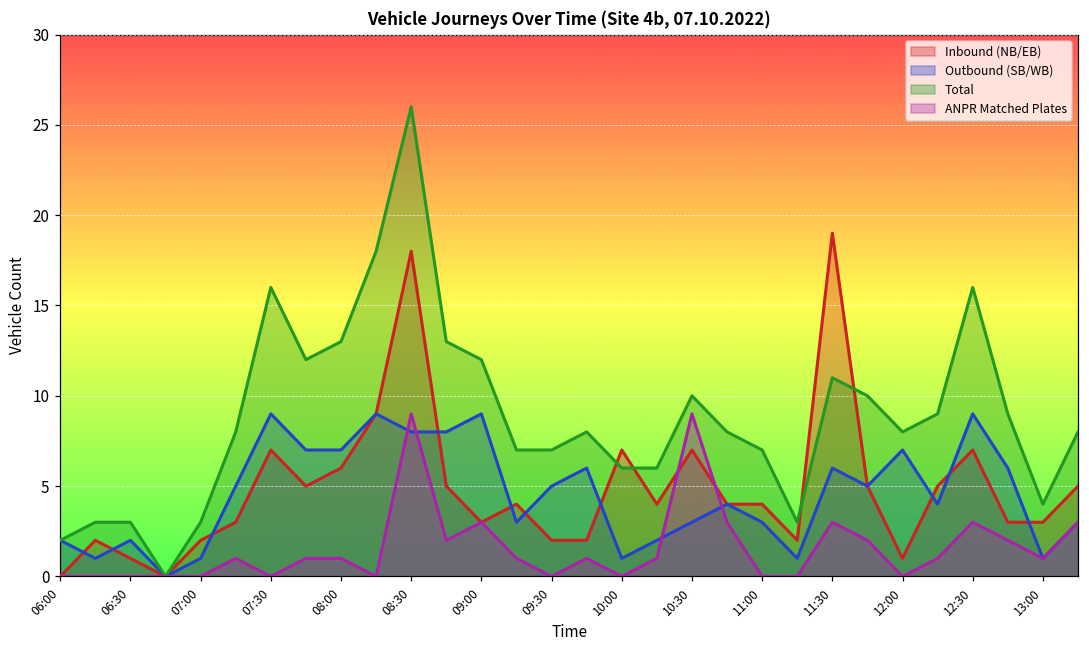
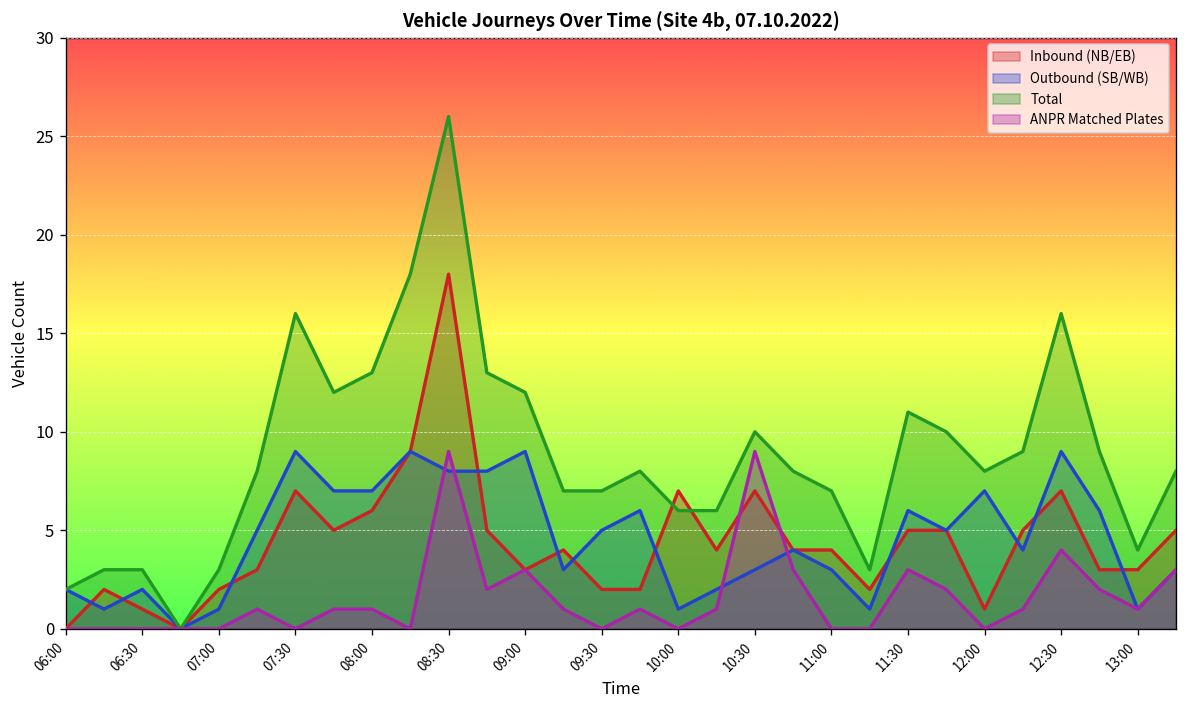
Inbound (NB/EB), 11:30: 19 -> 5
ANPR Matched Plates, 12:30: 3 -> 4
